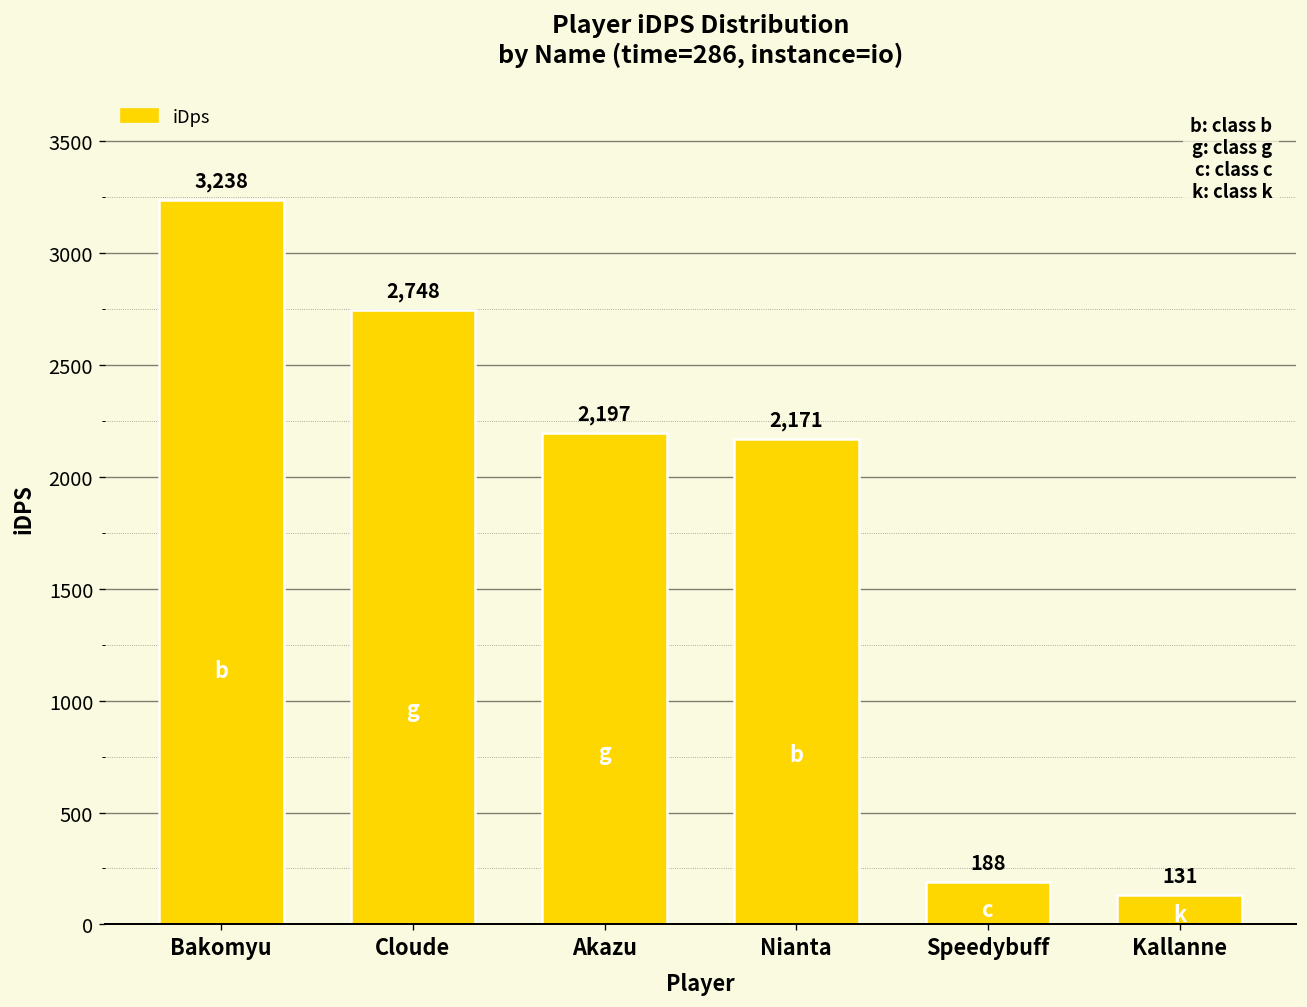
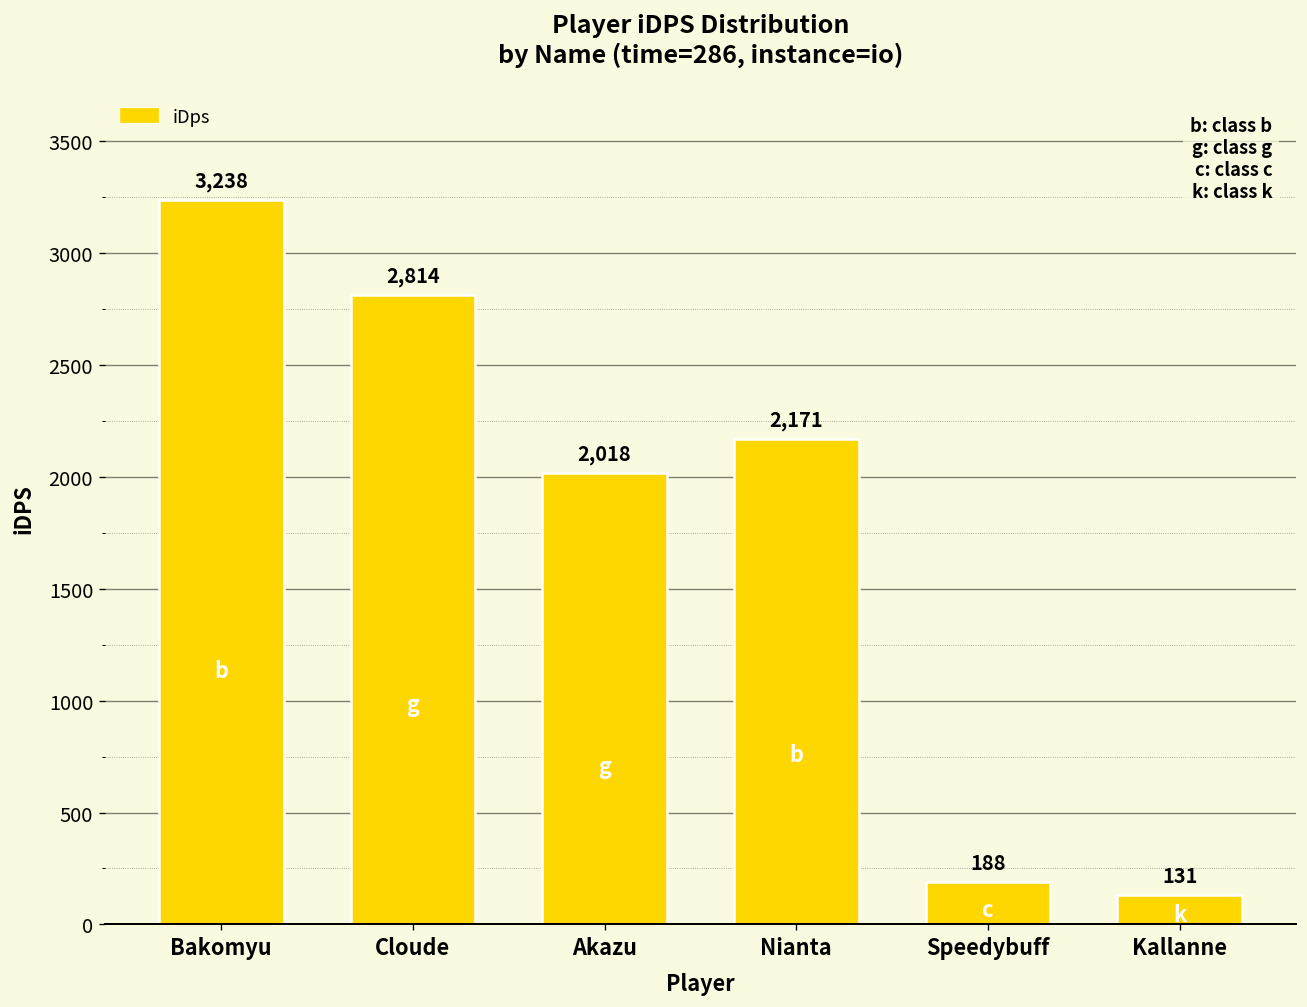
Cloude: 2,748 -> 2,814
Akazu: 2,197 -> 2,018
